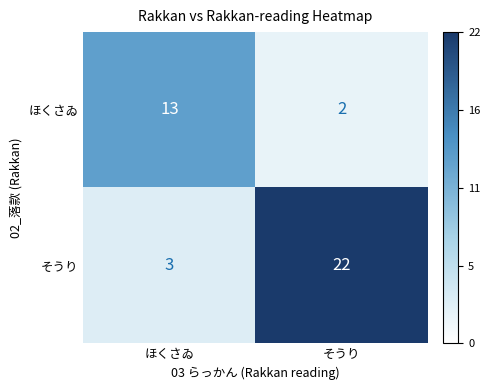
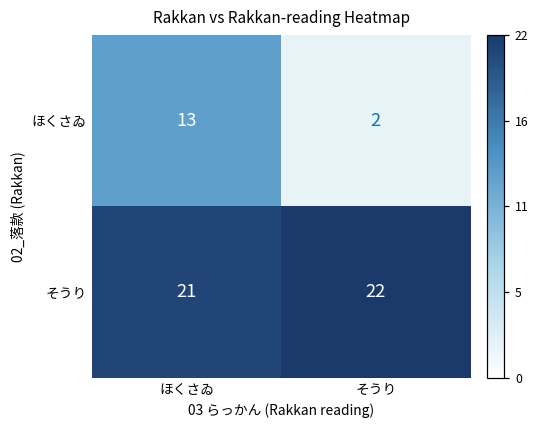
そうり, ほくさゐ: 3 -> 21
